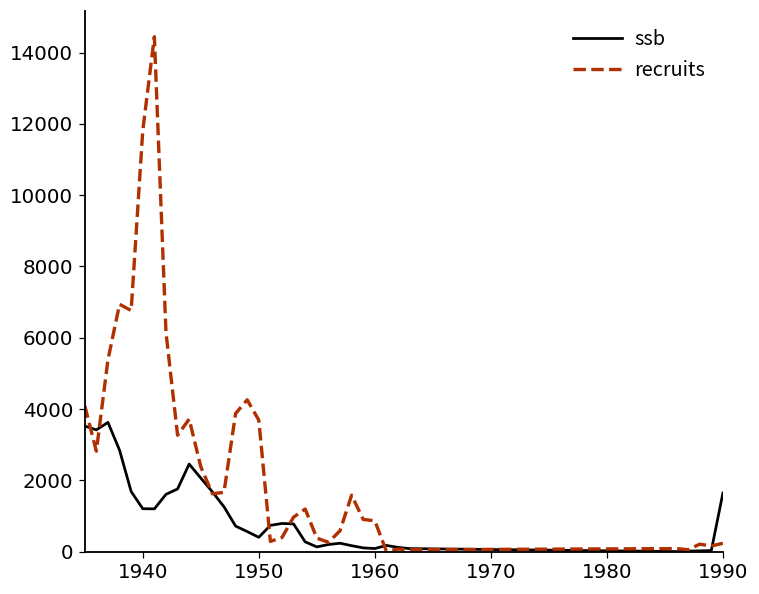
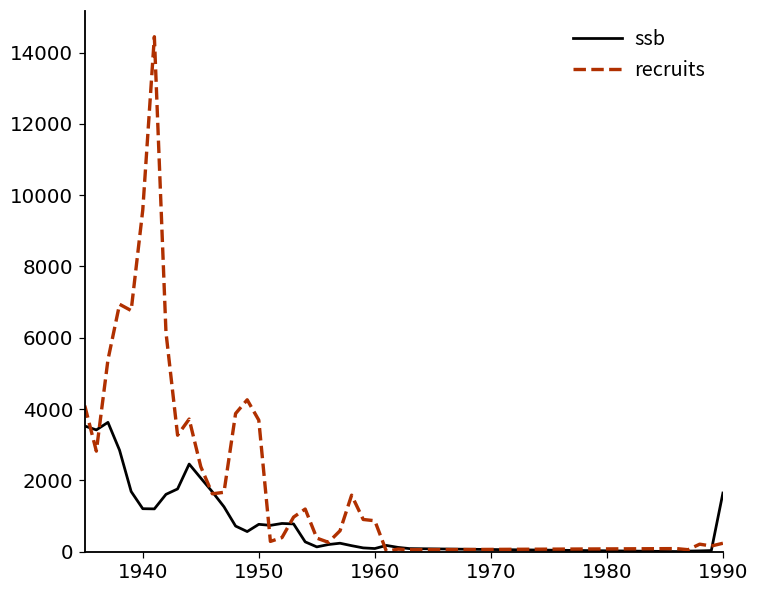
recruits, 1940: 11800 -> 9600
ssb, 1950: 400 -> 800
